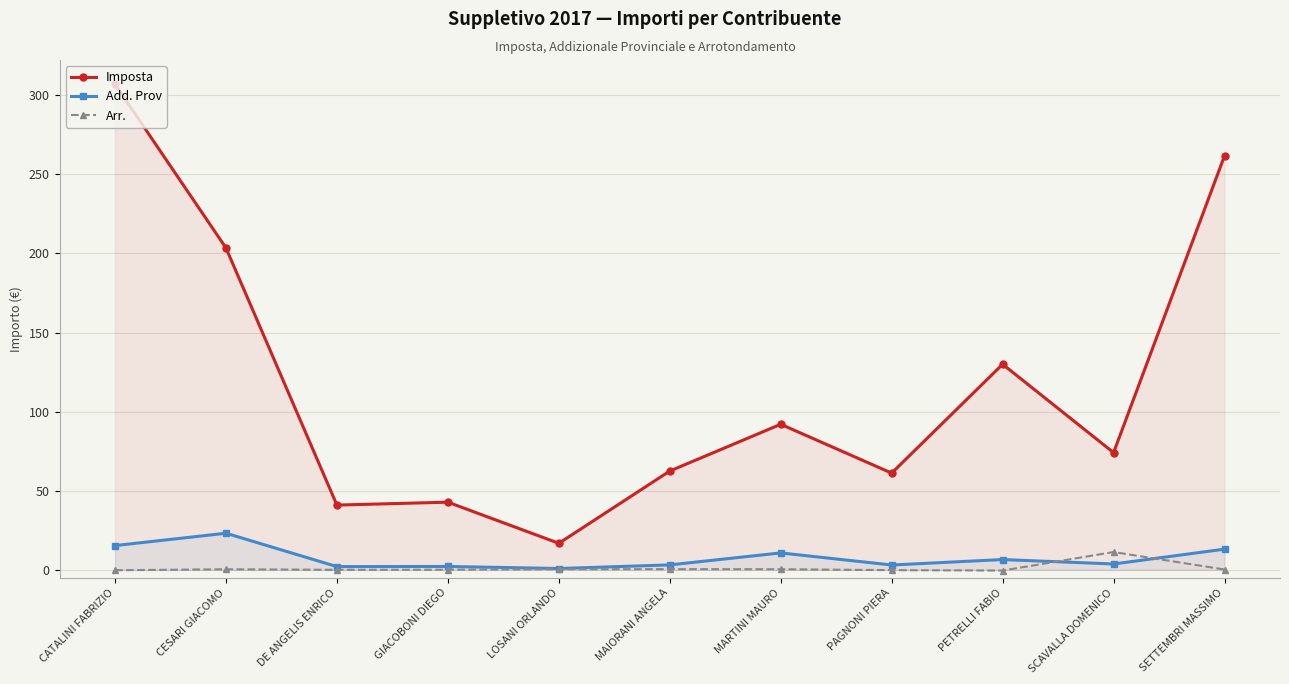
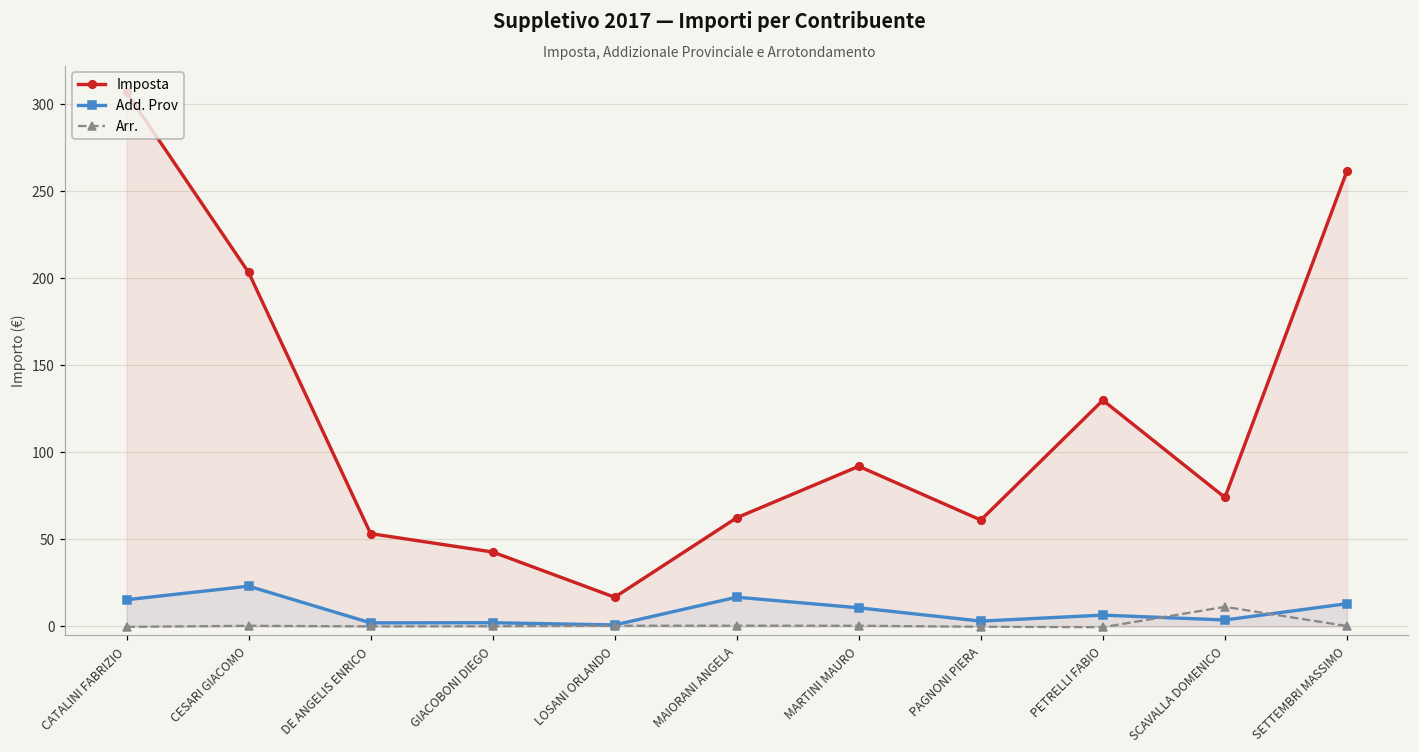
Imposta, DE ANGELIS ENRICO: 41 -> 53
Add. Prov, MAIORANI ANGELA: 3 -> 17
